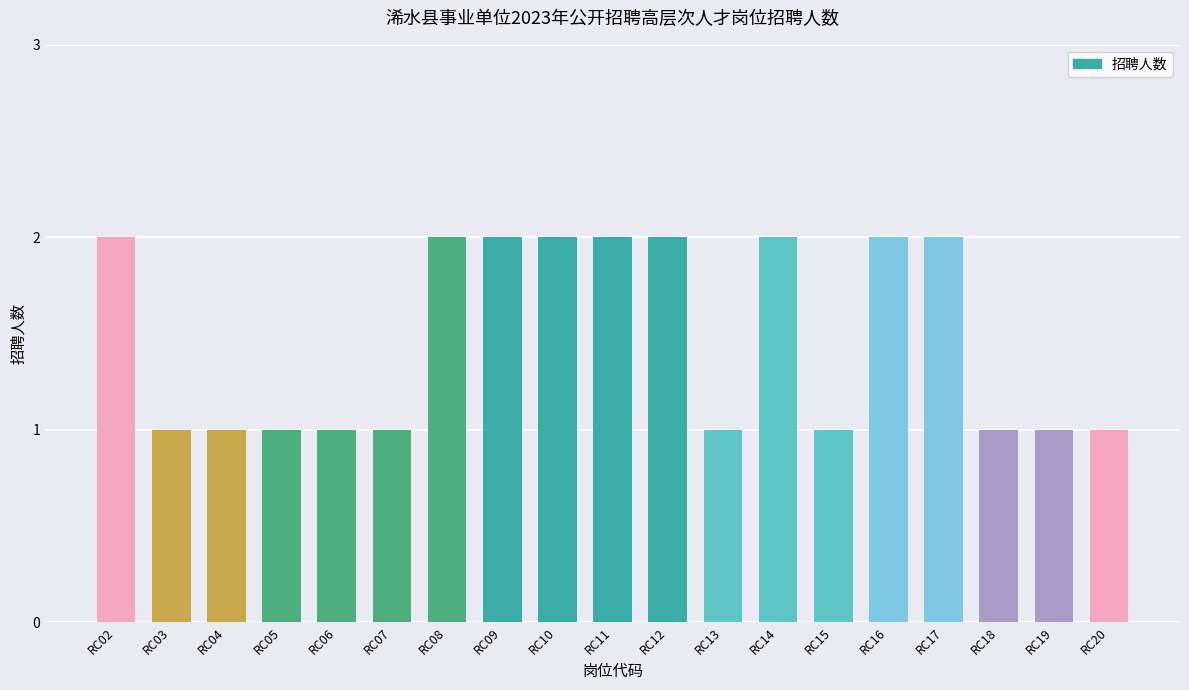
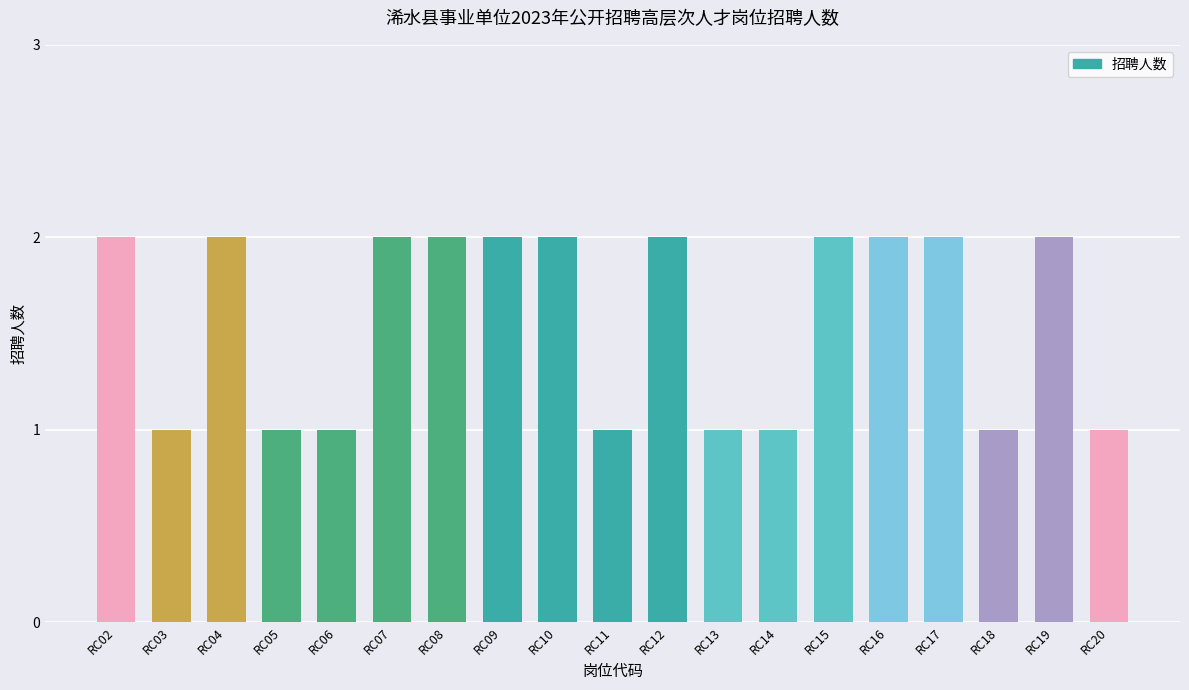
RC04: 1 -> 2
RC07: 1 -> 2
RC11: 2 -> 1
RC14: 2 -> 1
RC15: 1 -> 2
RC19: 1 -> 2
